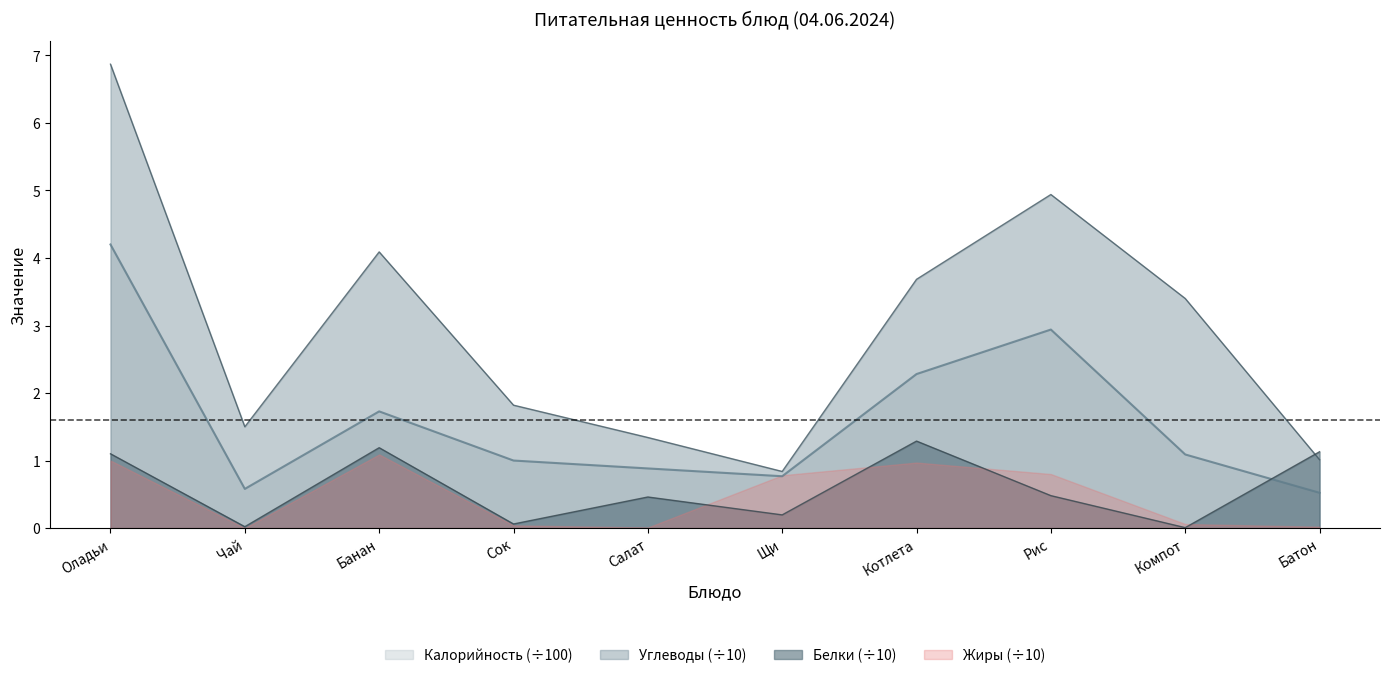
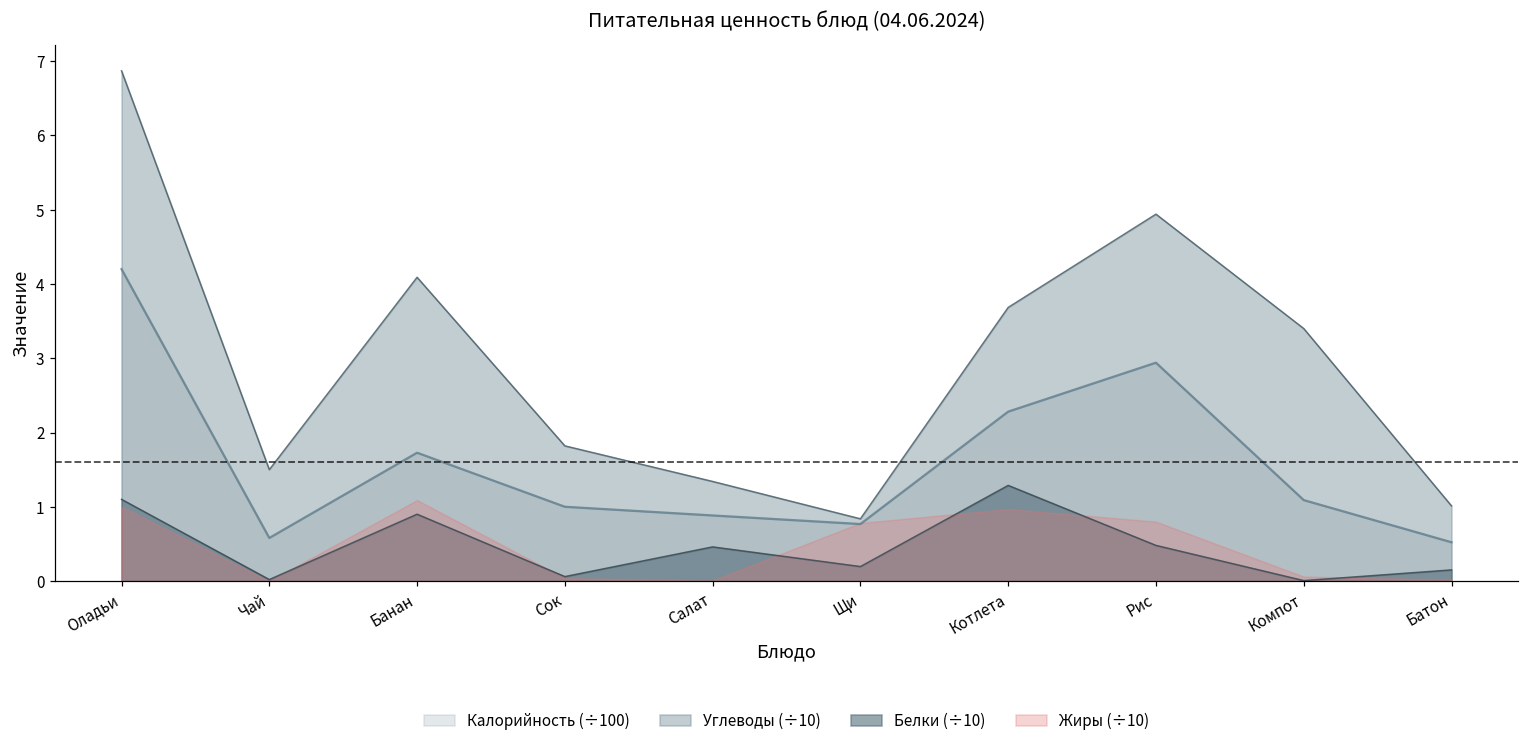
Белки (÷10), Банан: 1.2 -> 0.9
Белки (÷10), Батон: 1.1 -> 0.2
